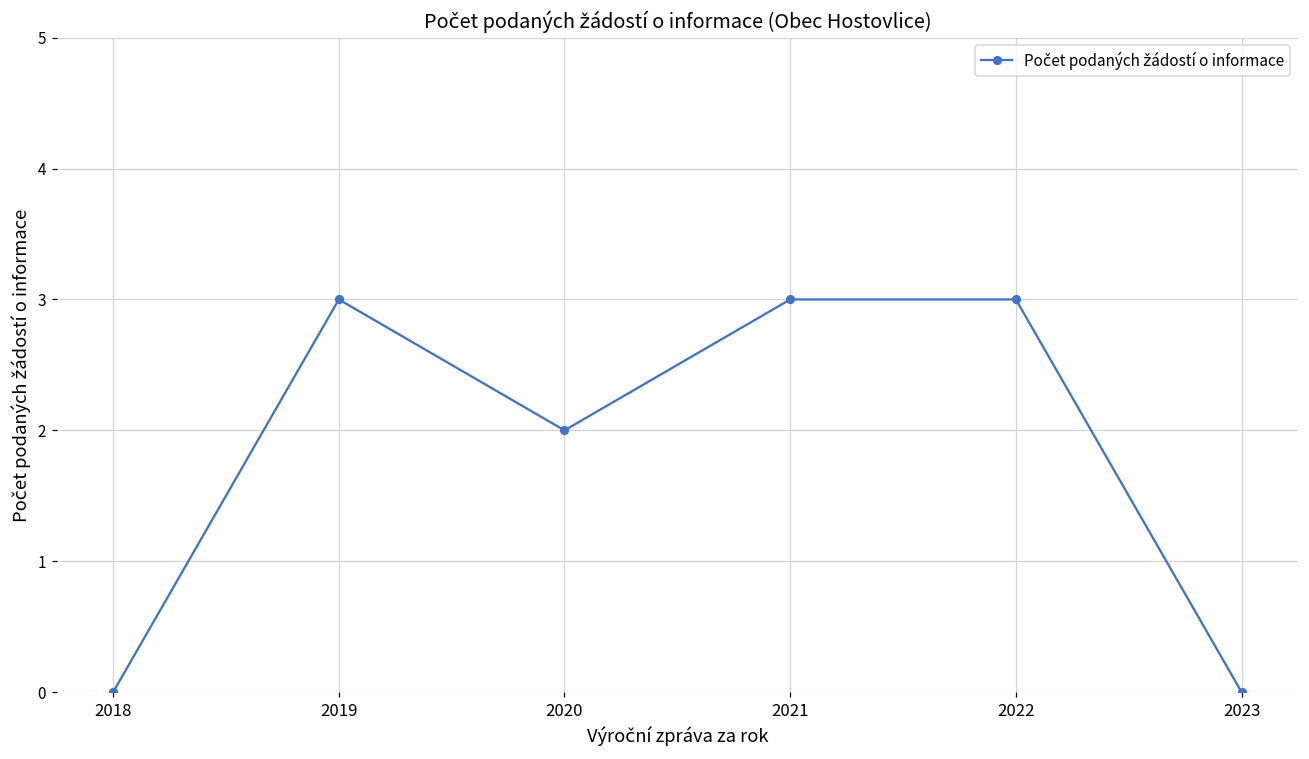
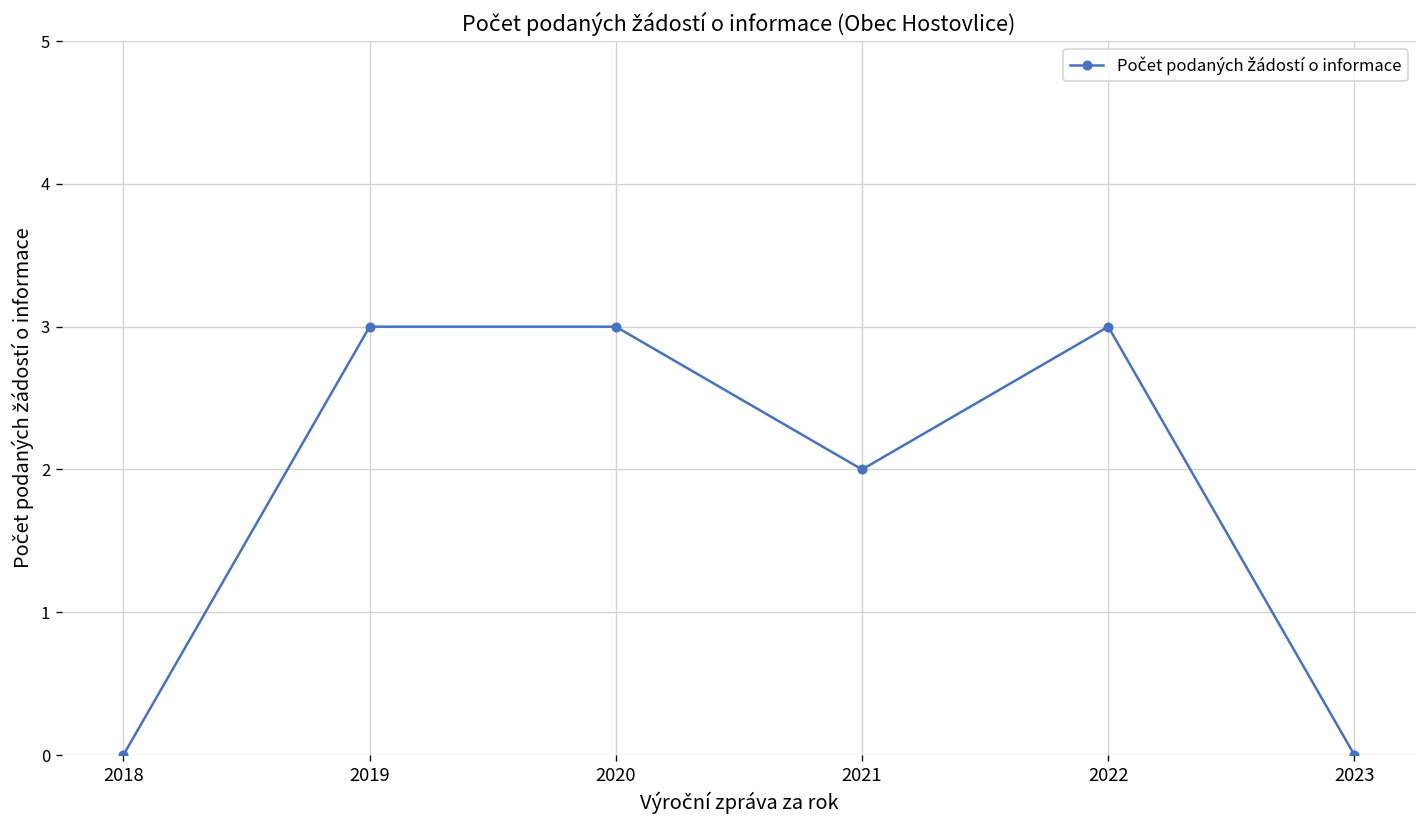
2020: 2 -> 3
2021: 3 -> 2
